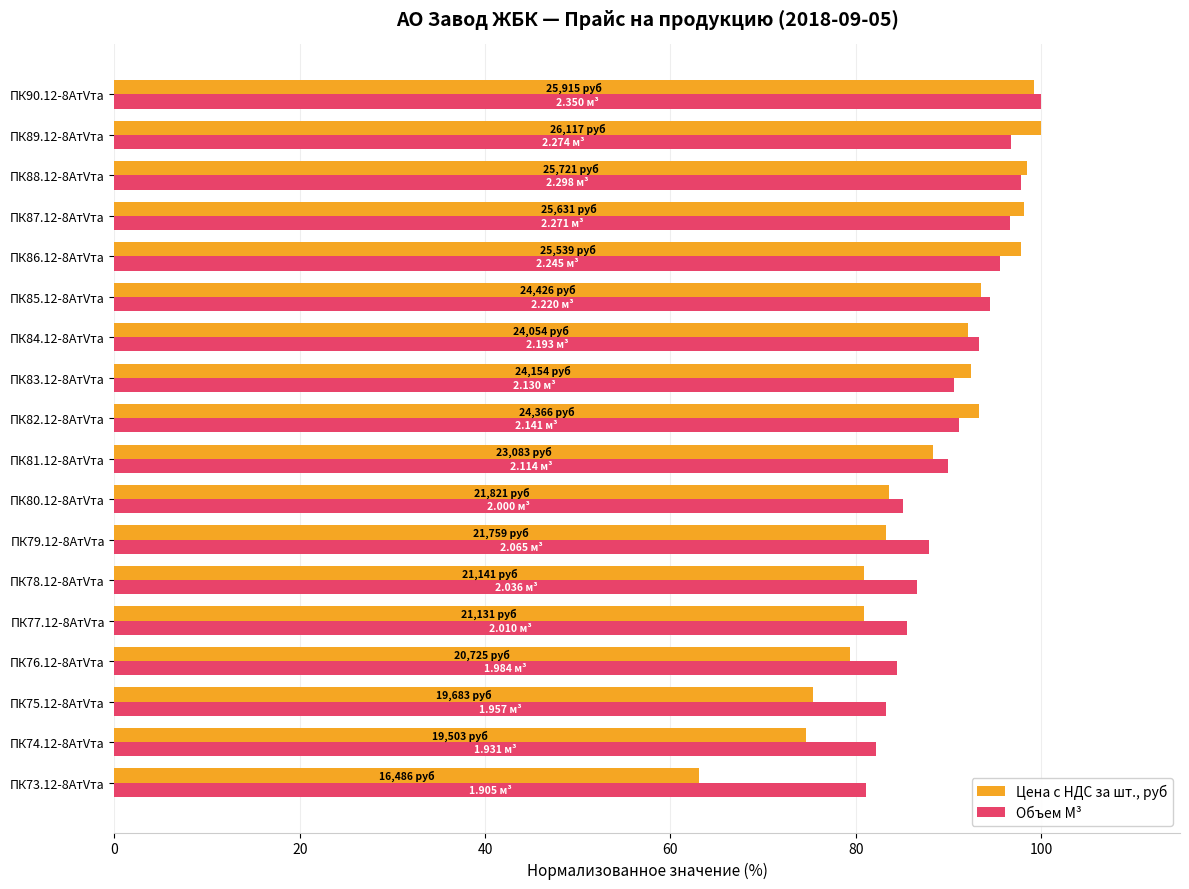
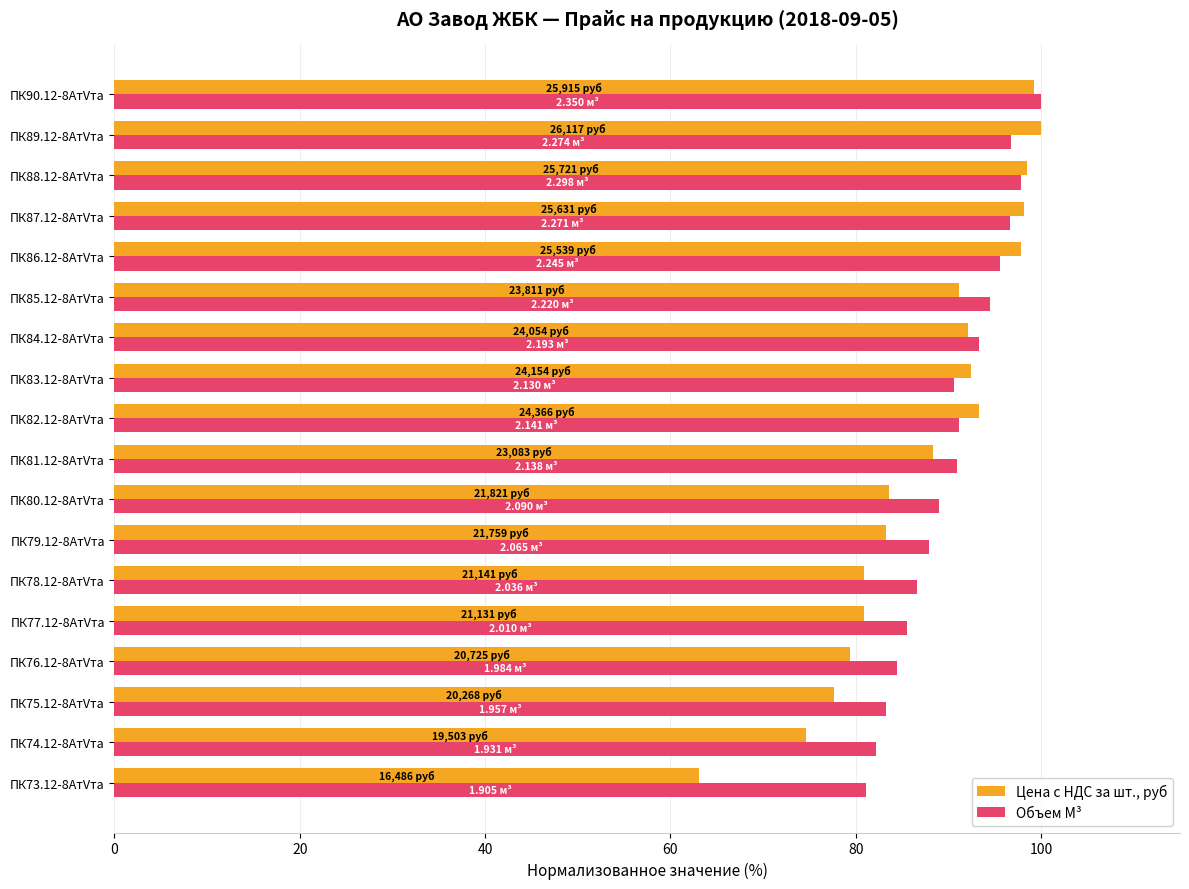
Цена с НДС за шт., руб, ПК85.12-8АтVта: 24,426 -> 23,811
Объем М³, ПК81.12-8АтVта: 2.114 -> 2.138
Объем М³, ПК80.12-8АтVта: 2.000 -> 2.090
Цена с НДС за шт., руб, ПК75.12-8АтVта: 19,683 -> 20,268
